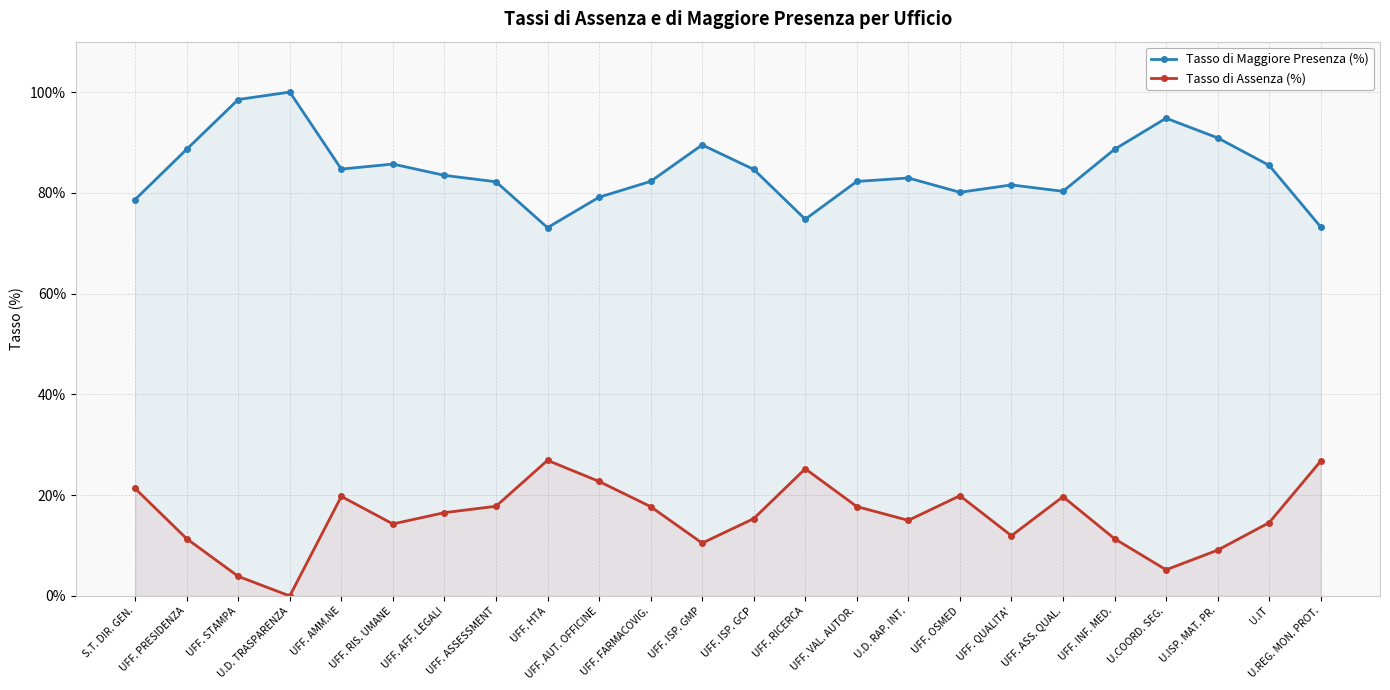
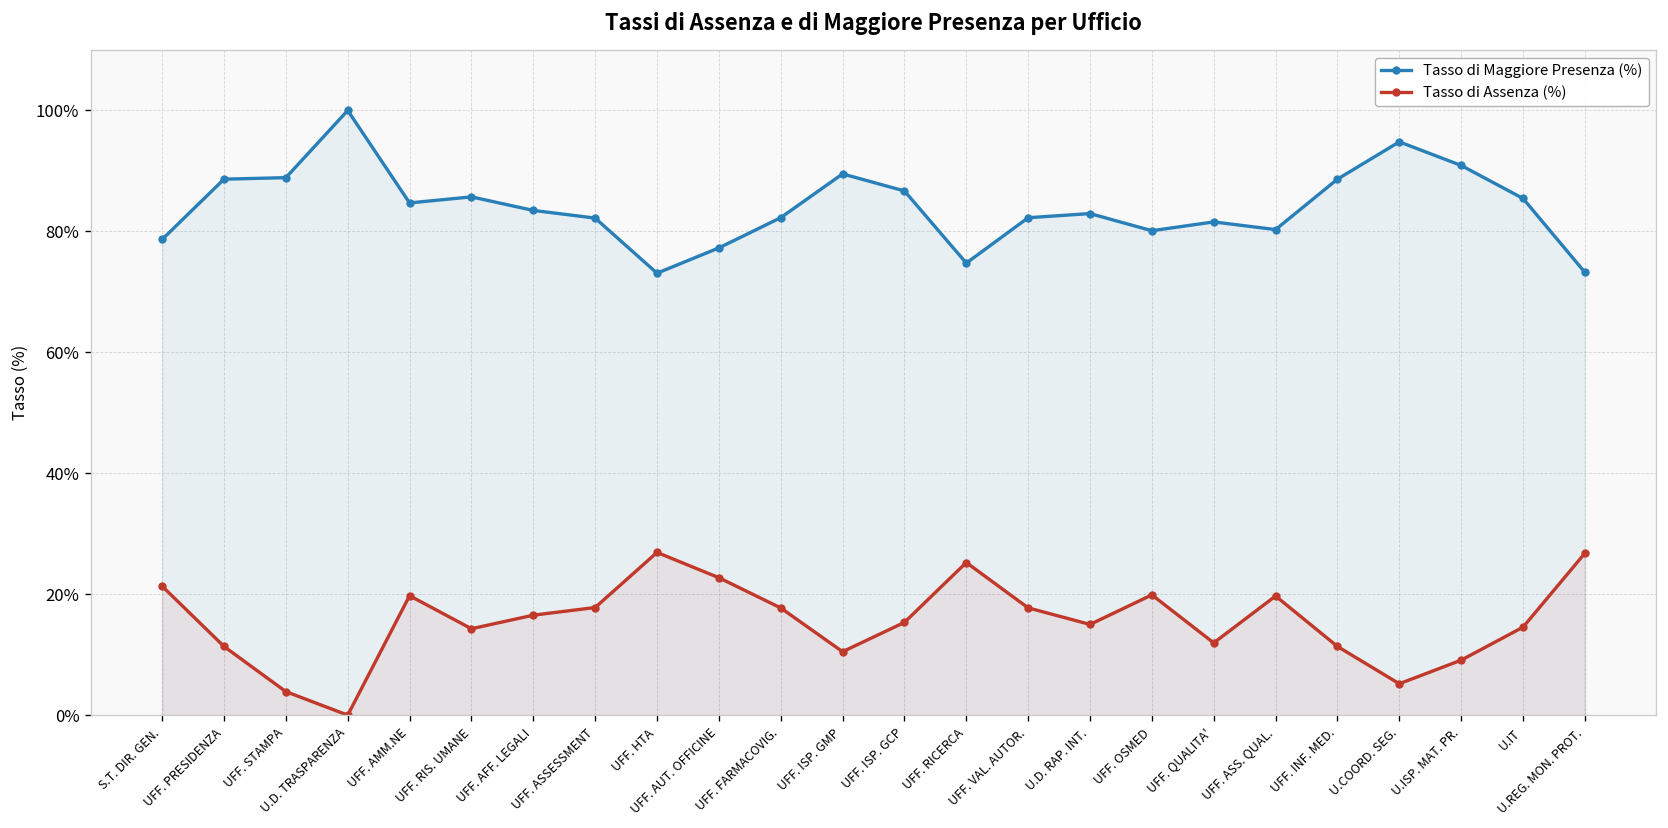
Tasso di Maggiore Presenza (%), UFF. STAMPA: 99% -> 89%
Tasso di Maggiore Presenza (%), UFF. AUT. OFFICINE: 79% -> 77%
Tasso di Maggiore Presenza (%), UFF. ISP. GCP: 85% -> 87%
